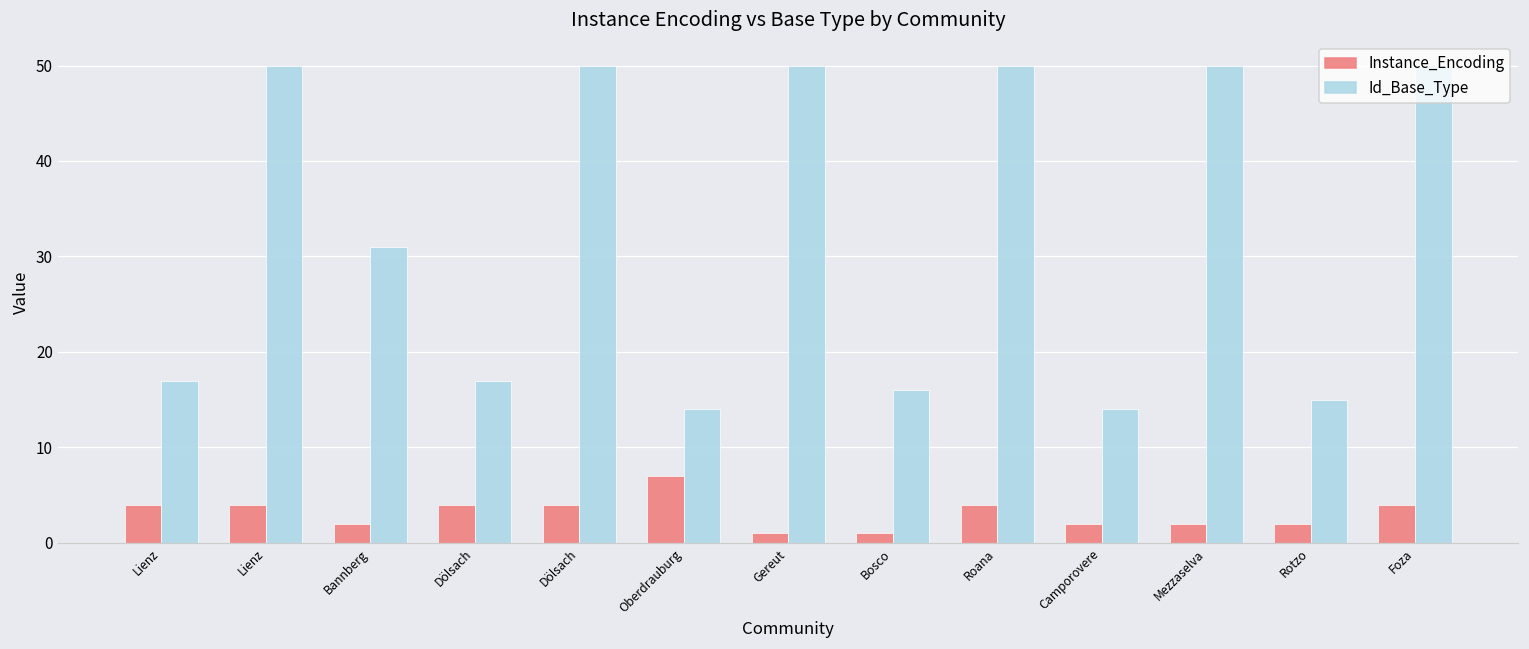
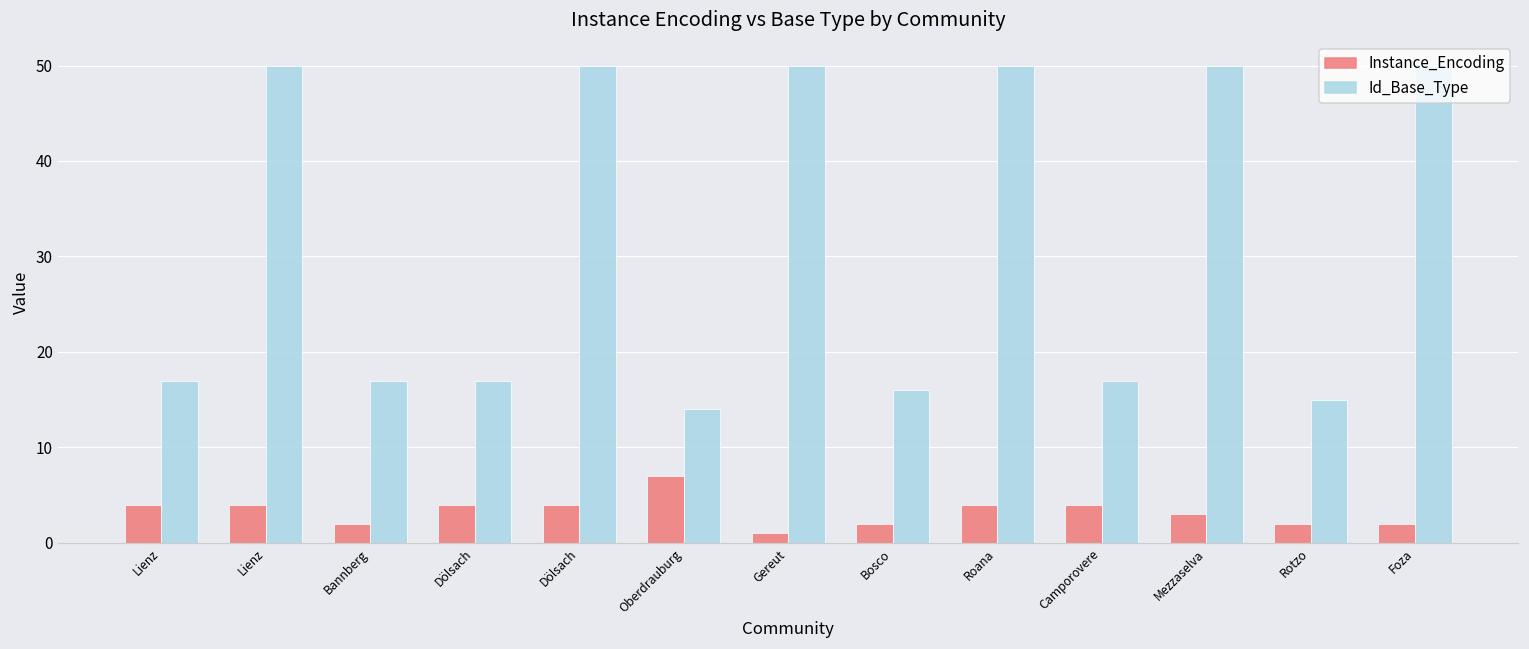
Id_Base_Type, Bannberg: 31 -> 17
Instance_Encoding, Bosco: 1 -> 2
Instance_Encoding, Camporovere: 2 -> 4
Id_Base_Type, Camporovere: 14 -> 17
Instance_Encoding, Mezzaselva: 2 -> 3
Instance_Encoding, Foza: 4 -> 2
